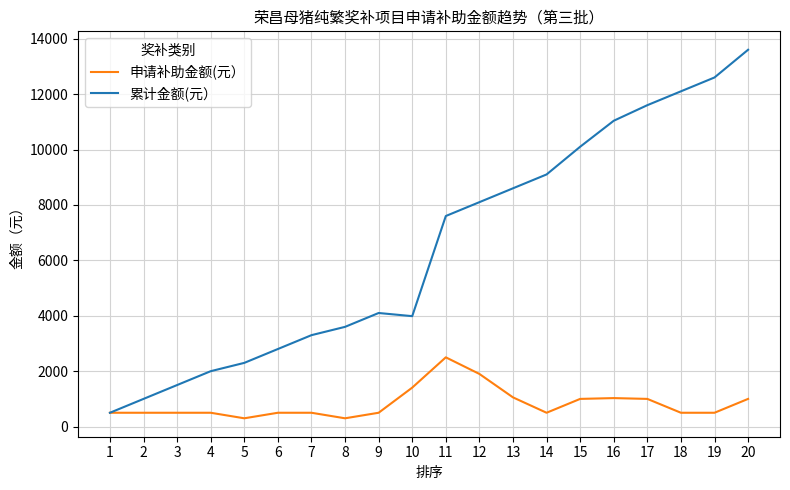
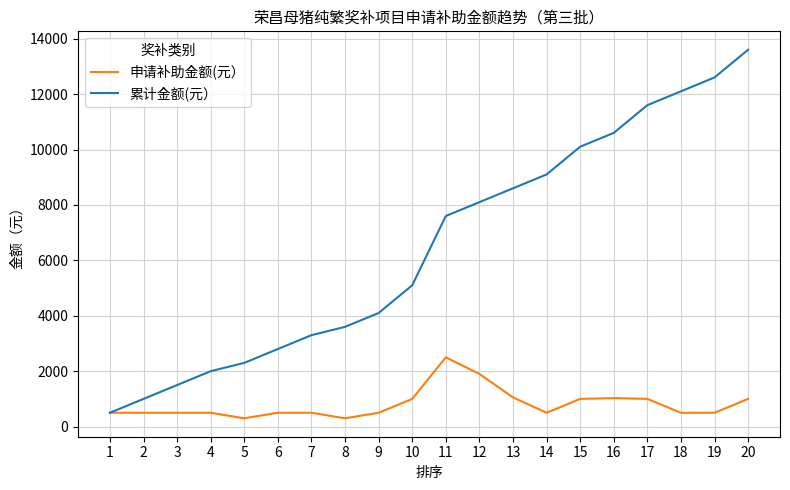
申请补助金额(元）, 10: 1400 -> 1000
累计金额(元）, 10: 4000 -> 5100
累计金额(元）, 16: 11000 -> 10600
